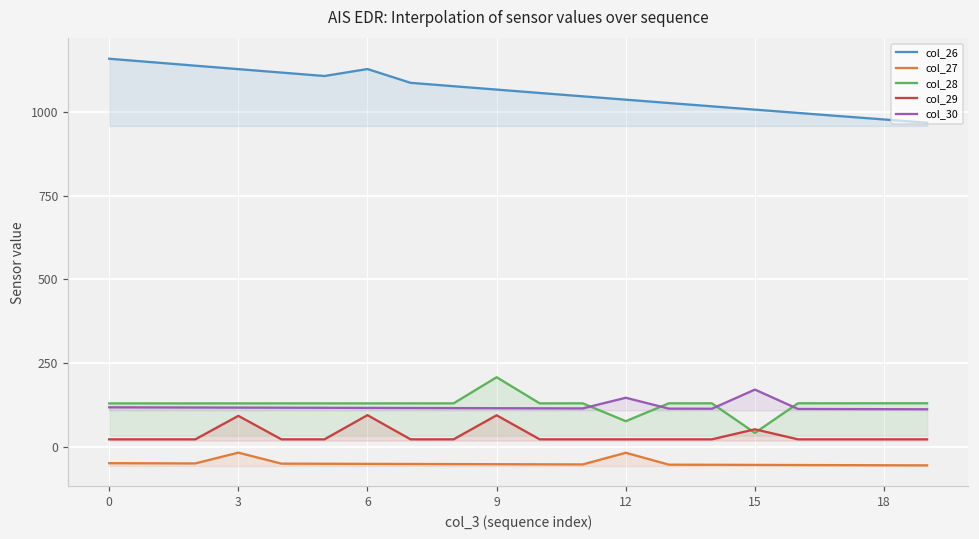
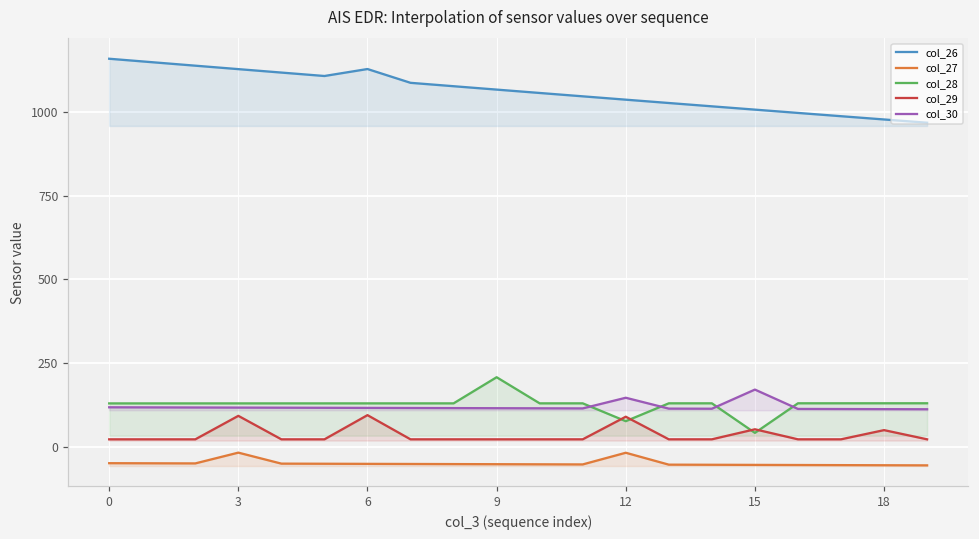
col_29, 9: 90 -> 20
col_29, 12: 20 -> 90
col_29, 18: 20 -> 50
